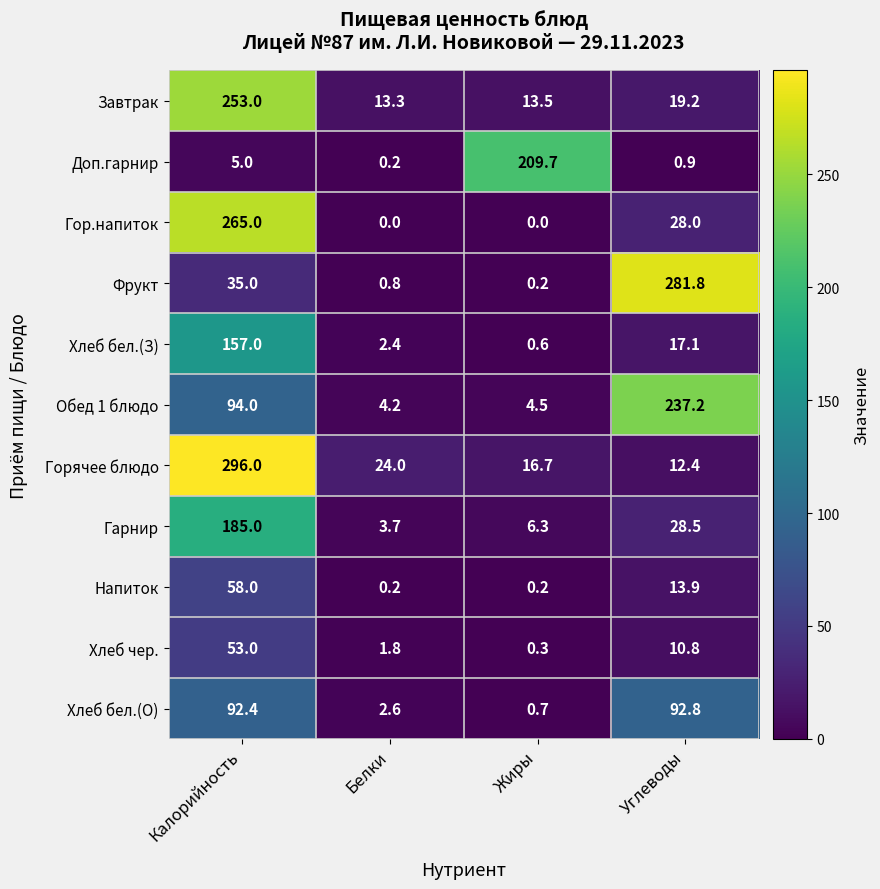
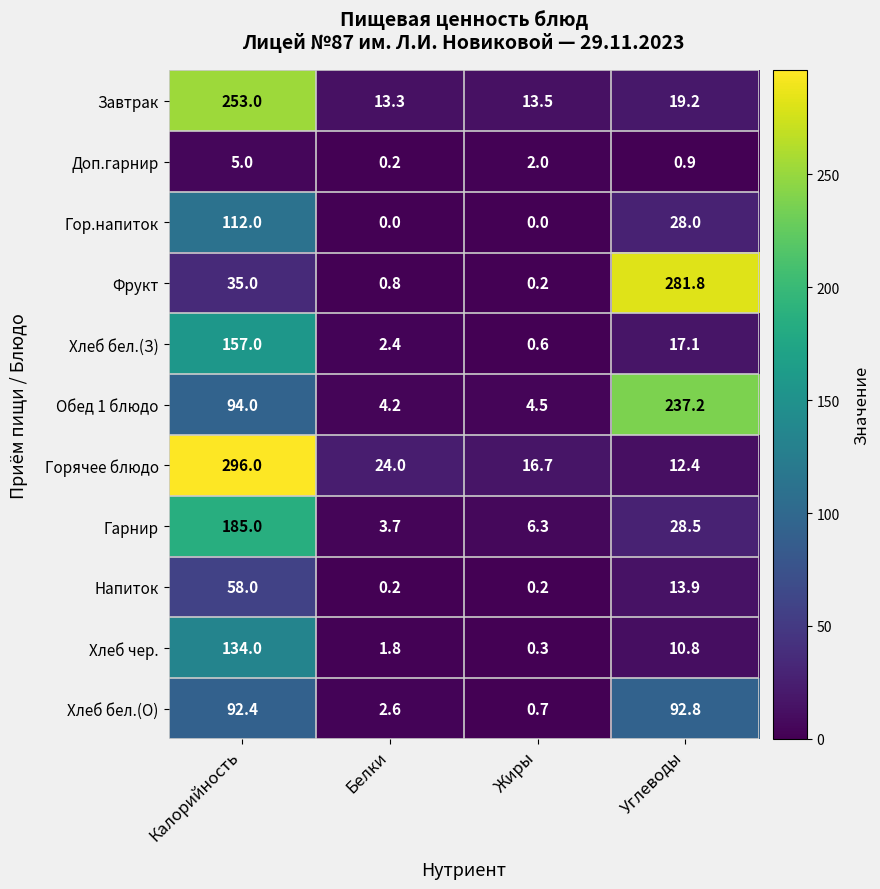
Доп.гарнир, Жиры: 209.7 -> 2.0
Гор.напиток, Калорийность: 265.0 -> 112.0
Хлеб чер., Калорийность: 53.0 -> 134.0
